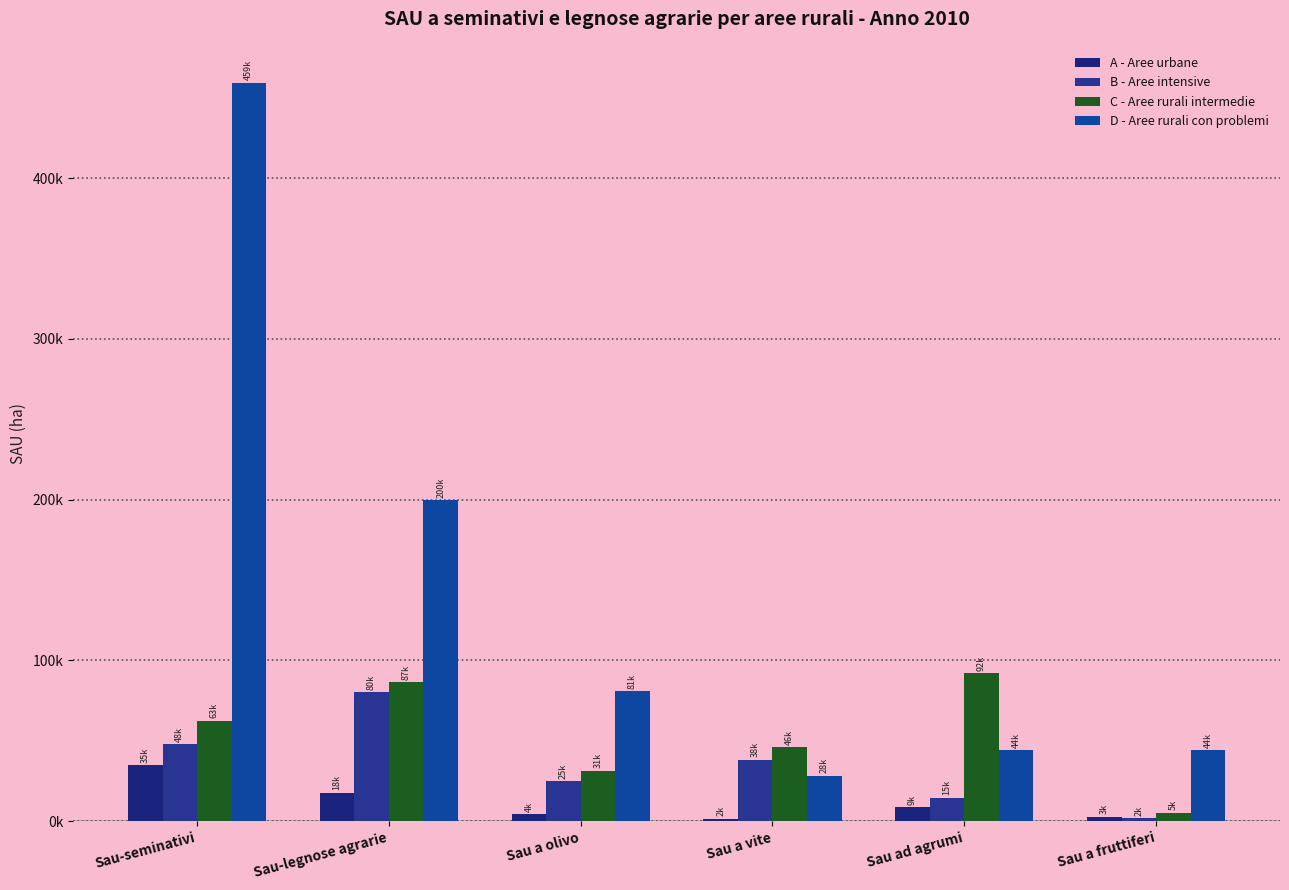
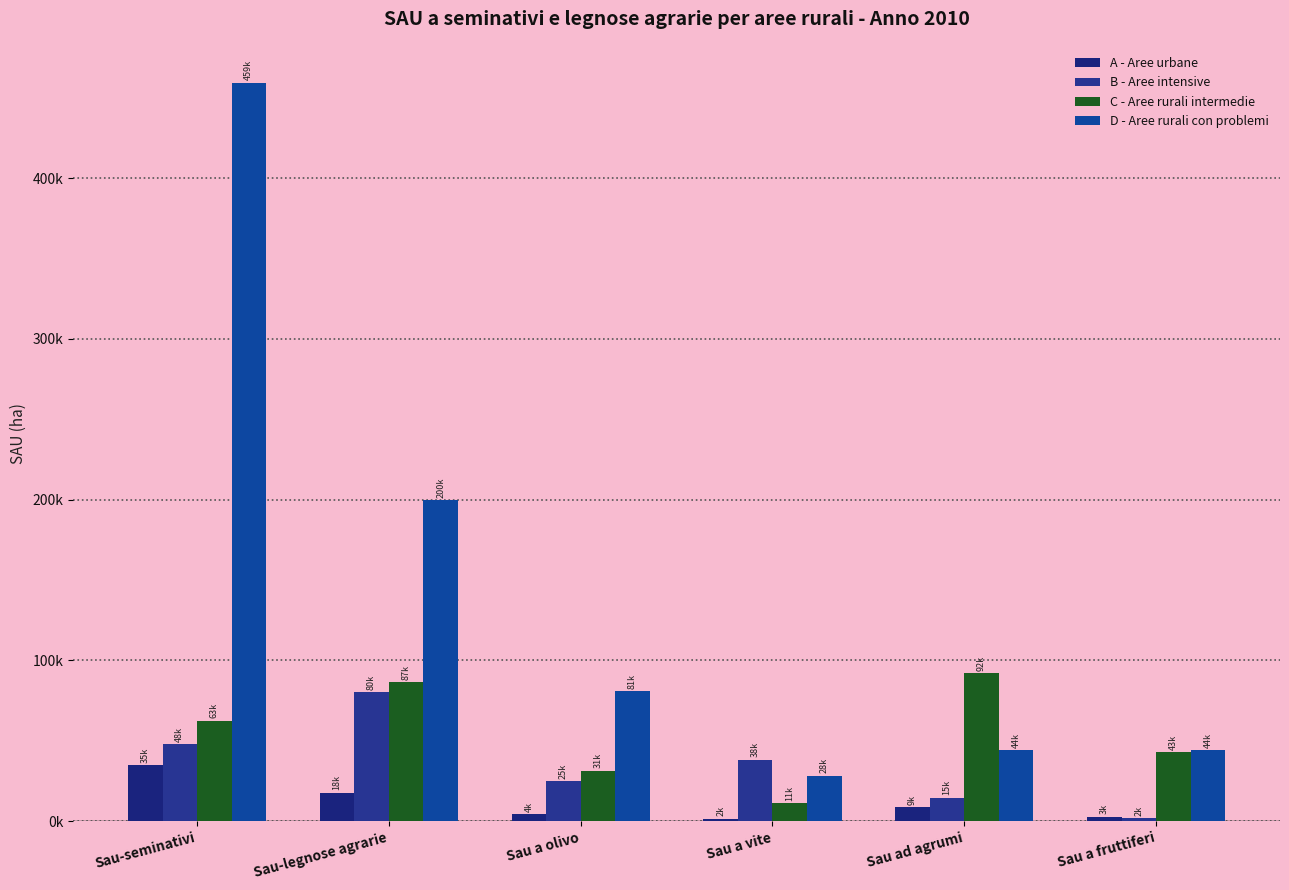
C - Aree rurali intermedie, Sau a vite: 46k -> 11k
C - Aree rurali intermedie, Sau a fruttiferi: 5k -> 43k
